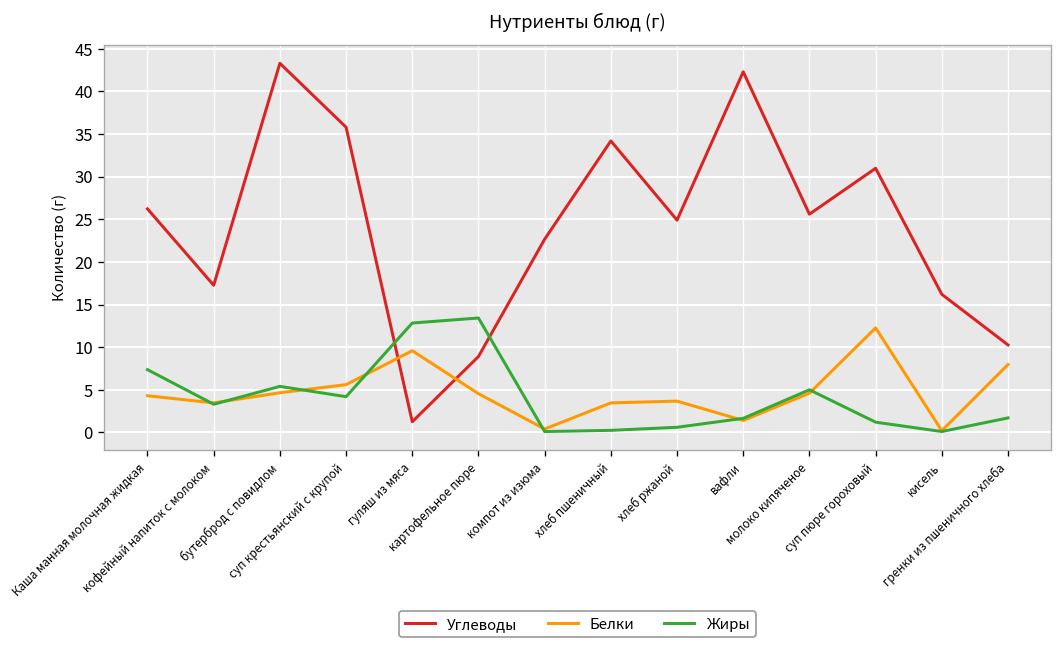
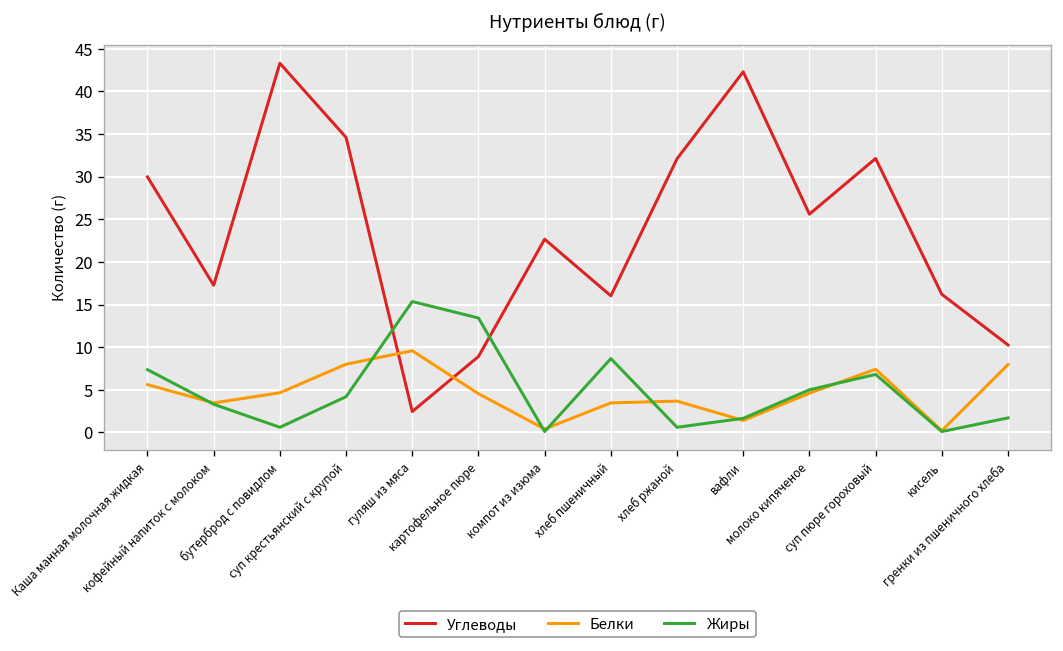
Углеводы, Каша манная молочная жидкая: 26 -> 30
Белки, Каша манная молочная жидкая: 4 -> 6
Жиры, бутерброд с повидлом: 5 -> 1
Углеводы, суп крестьянский с крупой: 36 -> 35
Белки, суп крестьянский с крупой: 6 -> 8
Углеводы, гуляш из мяса: 1 -> 2
Жиры, гуляш из мяса: 13 -> 15
Углеводы, хлеб пшеничный: 34 -> 16
Жиры, хлеб пшеничный: 0 -> 9
Углеводы, хлеб ржаной: 25 -> 32
Углеводы, суп пюре гороховый: 31 -> 32
Белки, суп пюре гороховый: 12 -> 7
Жиры, суп пюре гороховый: 1 -> 7
